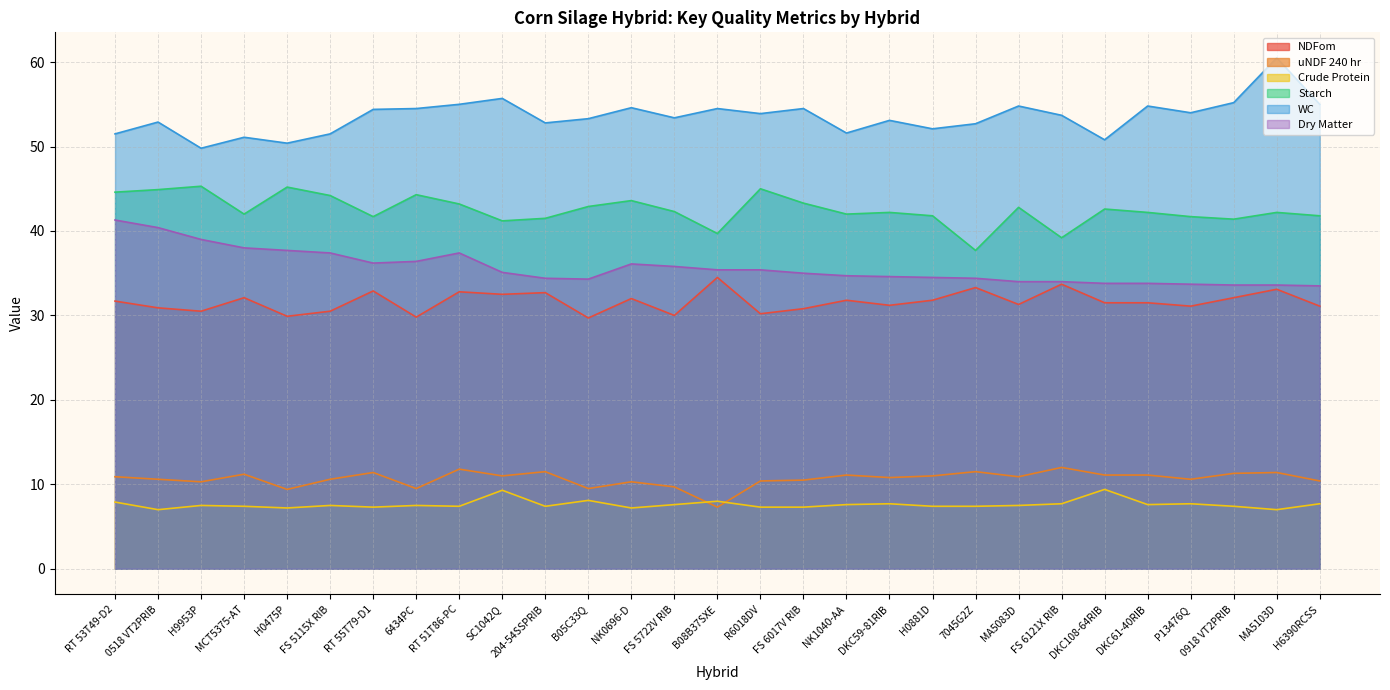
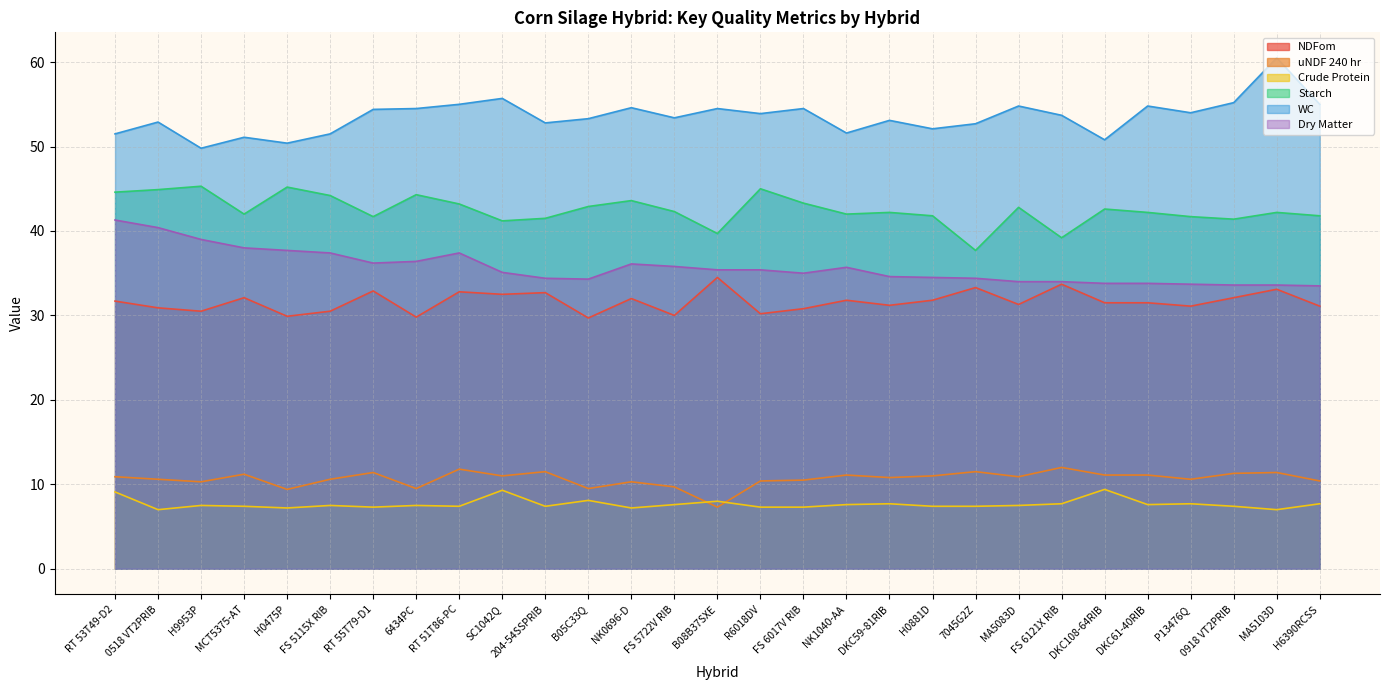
Crude Protein, RT 53T49-D2: 8 -> 9
Dry Matter, NK1040-AA: 35 -> 36
